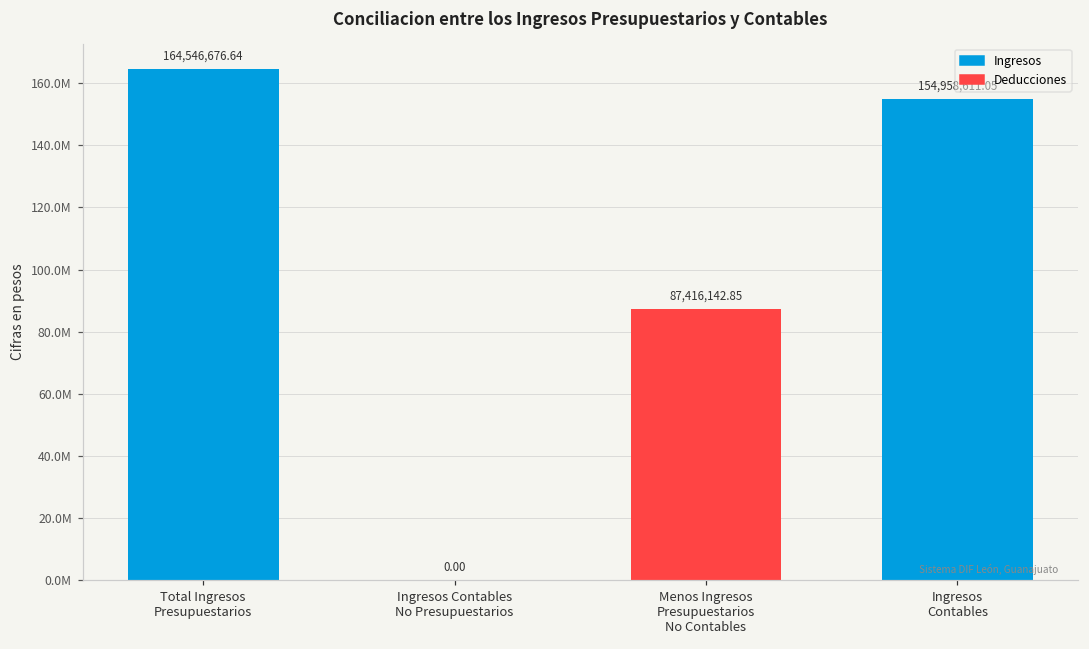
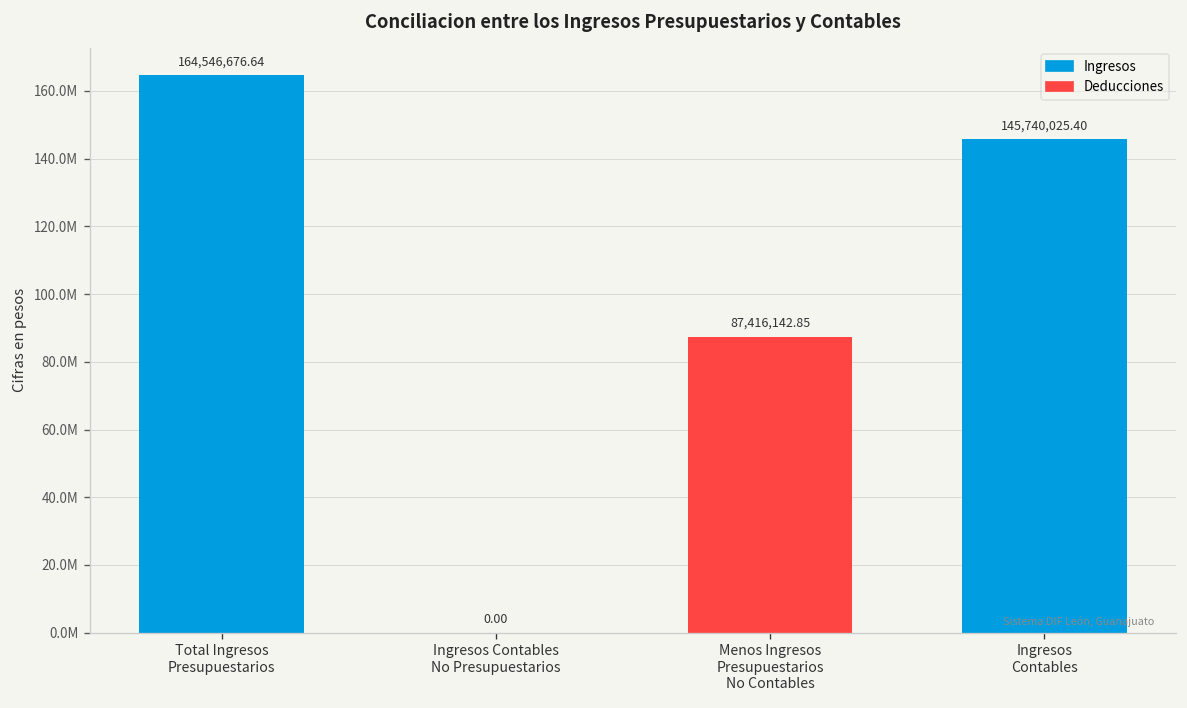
Ingresos Contables: 155000000 -> 146000000
